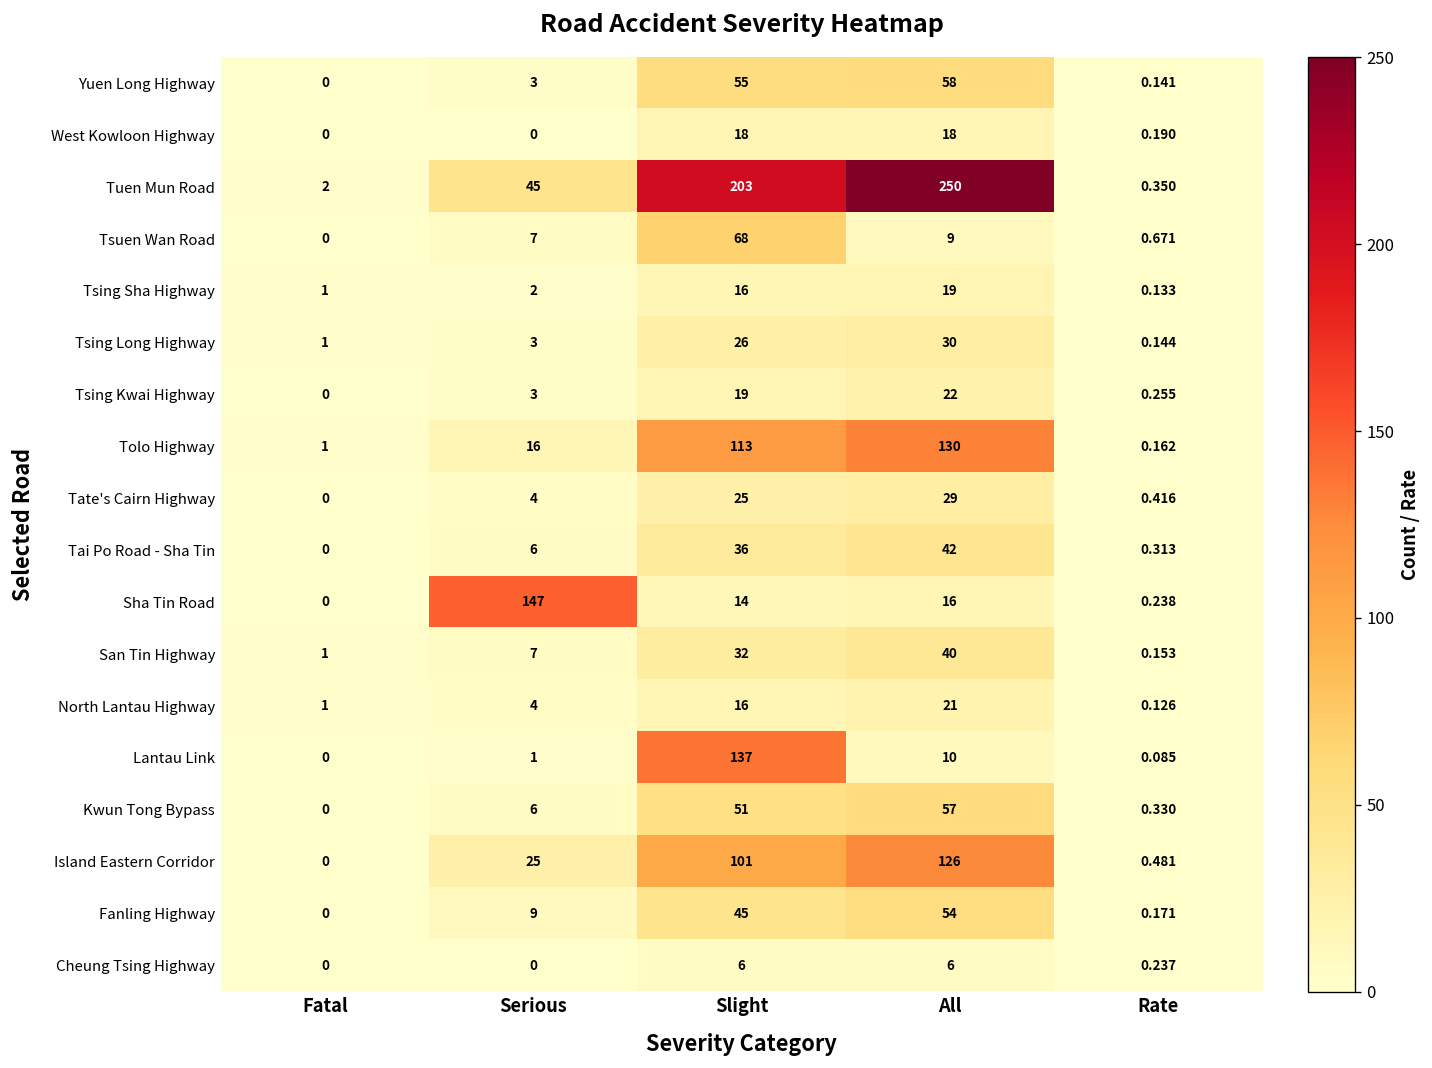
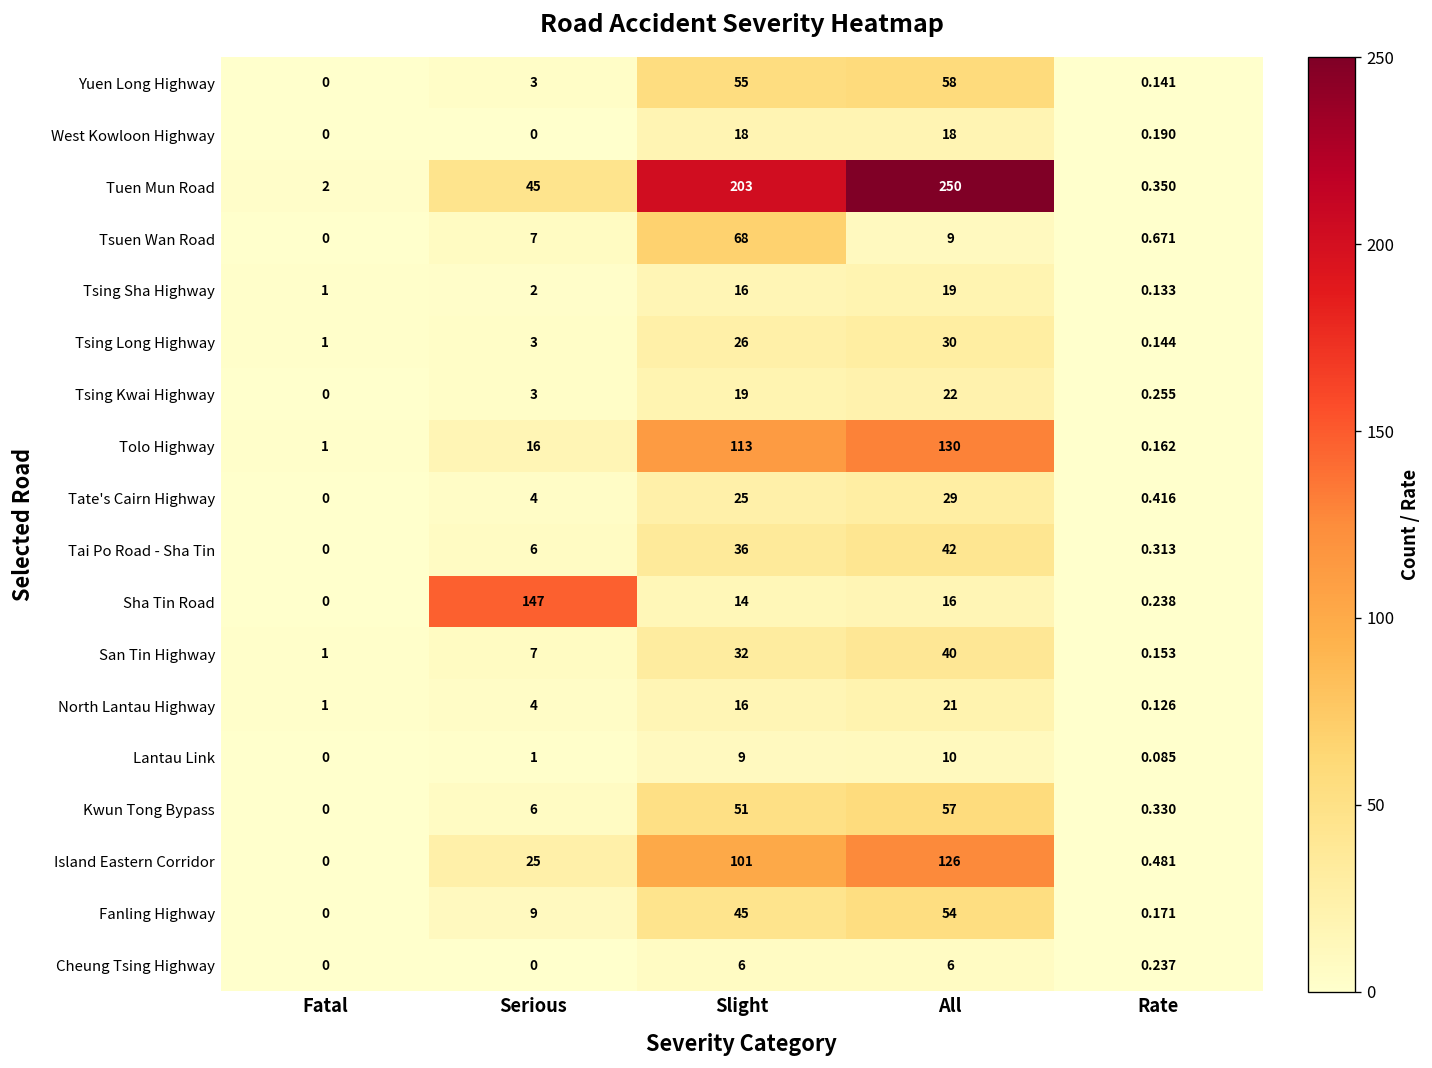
Lantau Link, Slight: 137 -> 9
